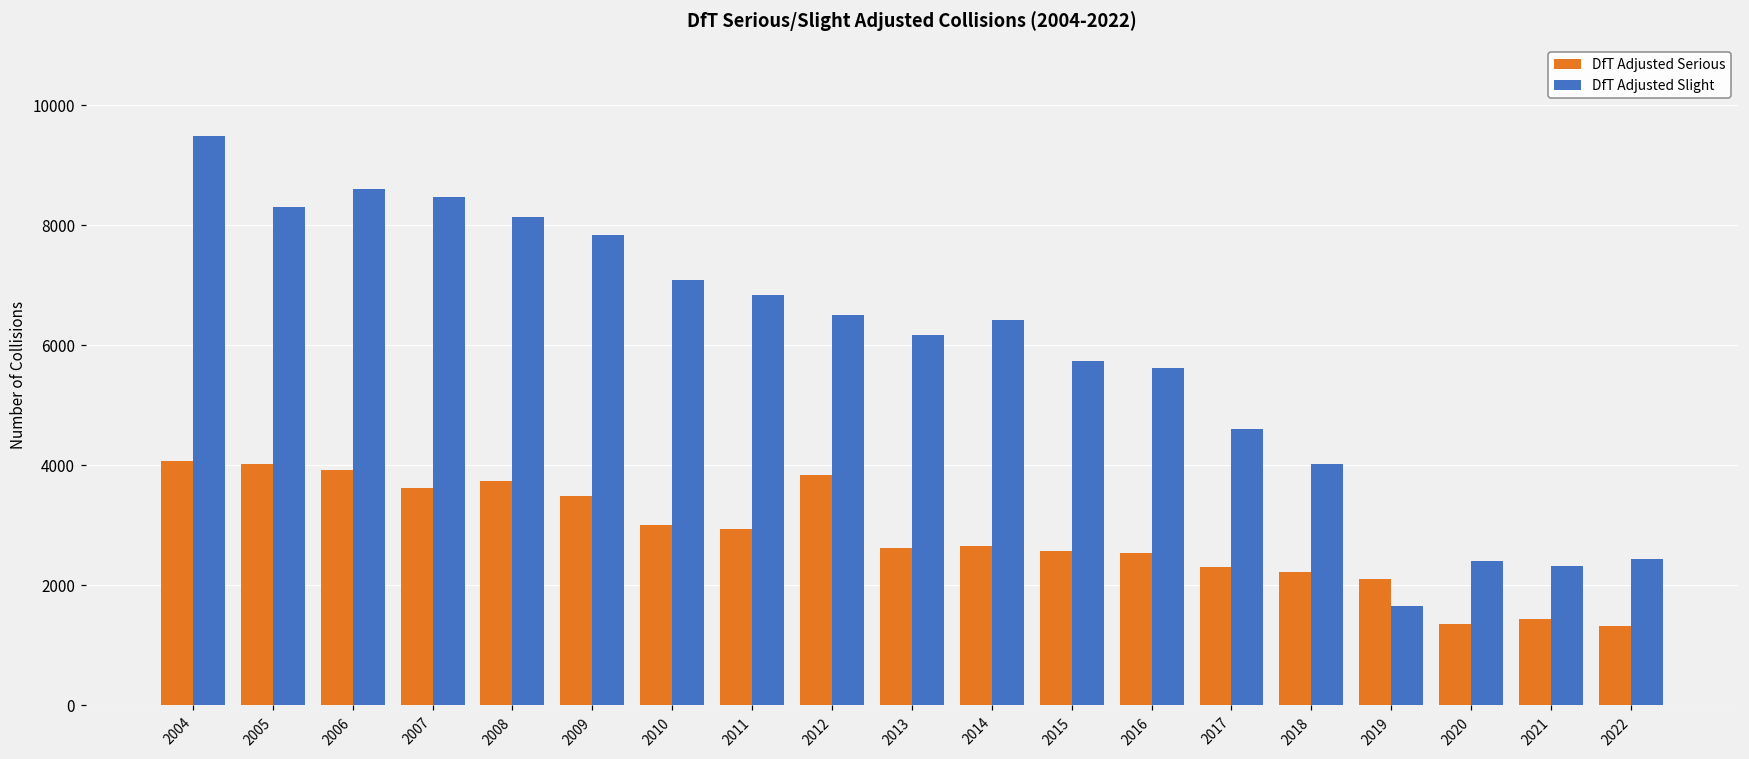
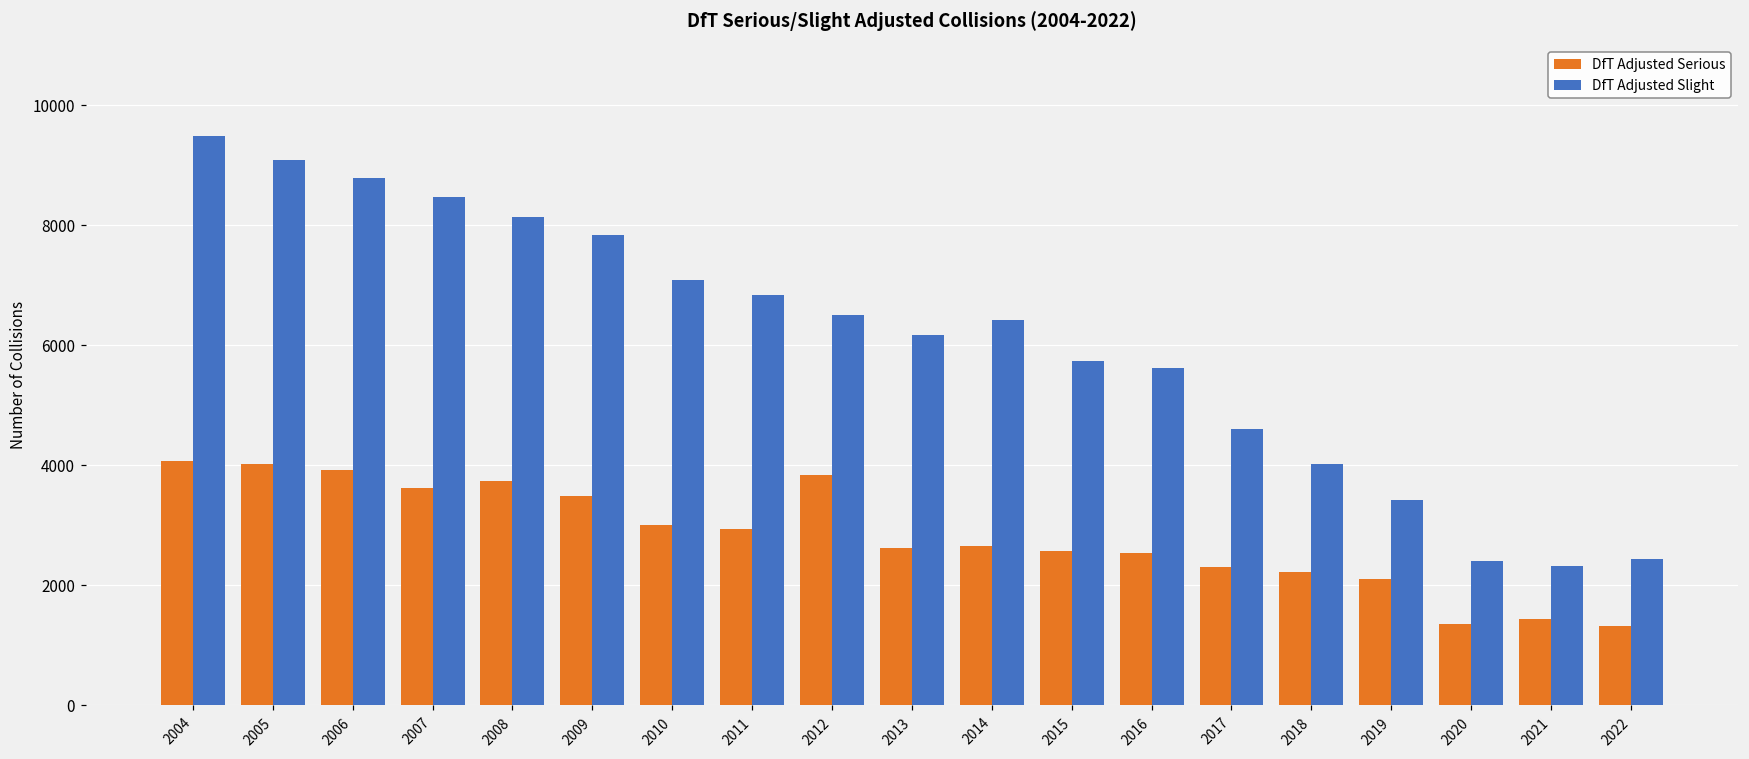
DfT Adjusted Slight, 2005: 8300 -> 9100
DfT Adjusted Slight, 2006: 8600 -> 8800
DfT Adjusted Slight, 2019: 1600 -> 3400
